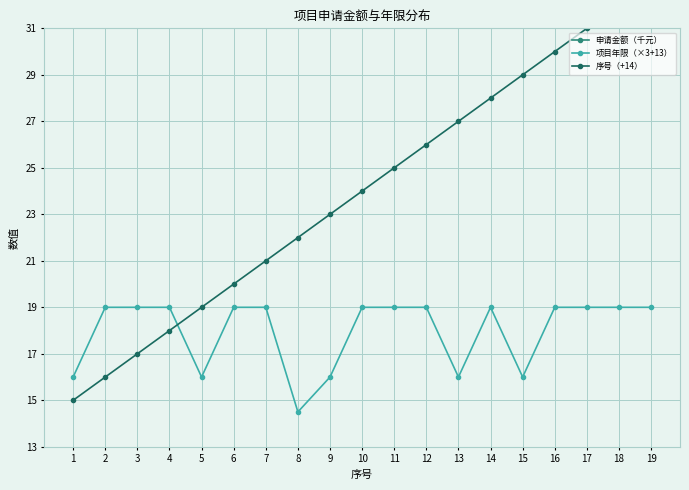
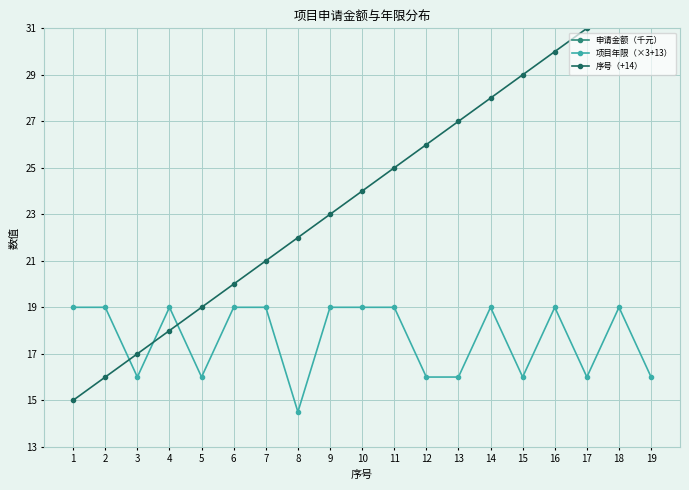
项目年限（×3+13）, 1: 16.0 -> 19.0
项目年限（×3+13）, 3: 19.0 -> 16.0
项目年限（×3+13）, 9: 16.0 -> 19.0
项目年限（×3+13）, 12: 19.0 -> 16.0
项目年限（×3+13）, 17: 19.0 -> 16.0
项目年限（×3+13）, 19: 19.0 -> 16.0
